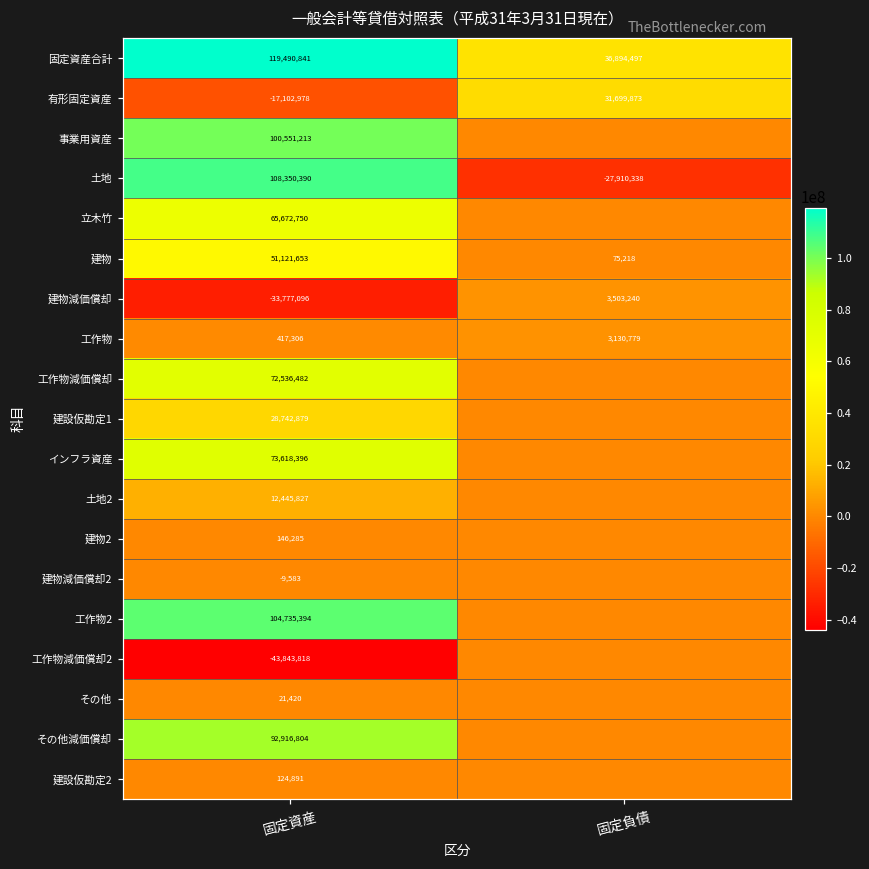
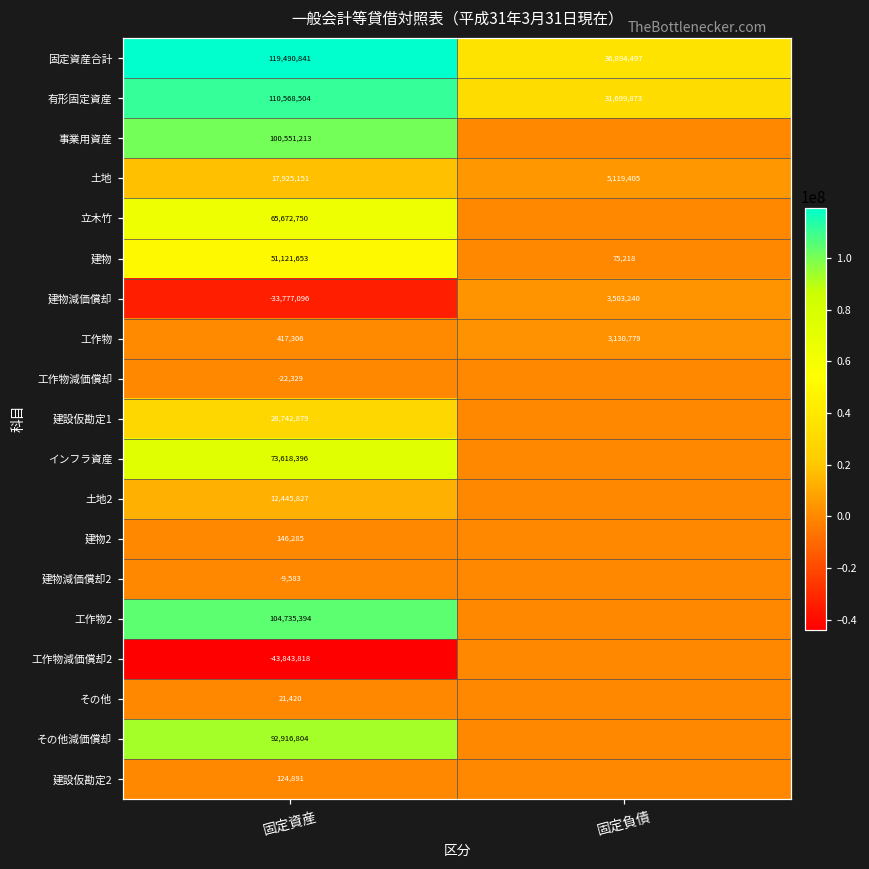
有形固定資産, 固定資産: -17,102,978 -> 110,568,504
土地, 固定資産: 108,350,390 -> 17,925,151
土地, 固定負債: -27,910,338 -> 5,119,405
工作物減価償却, 固定資産: 72,536,482 -> -22,329
